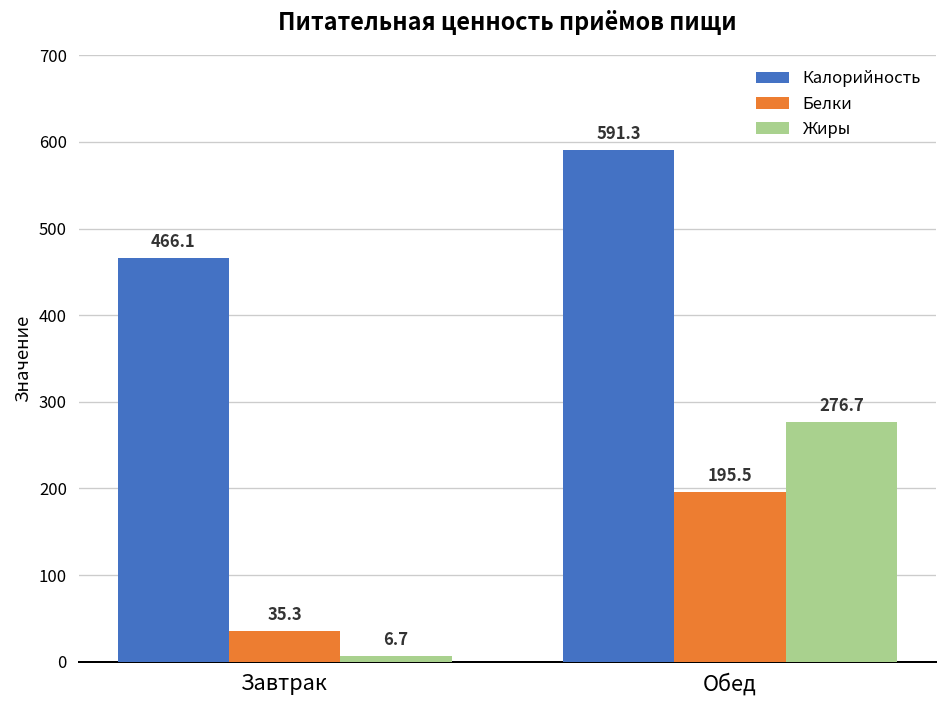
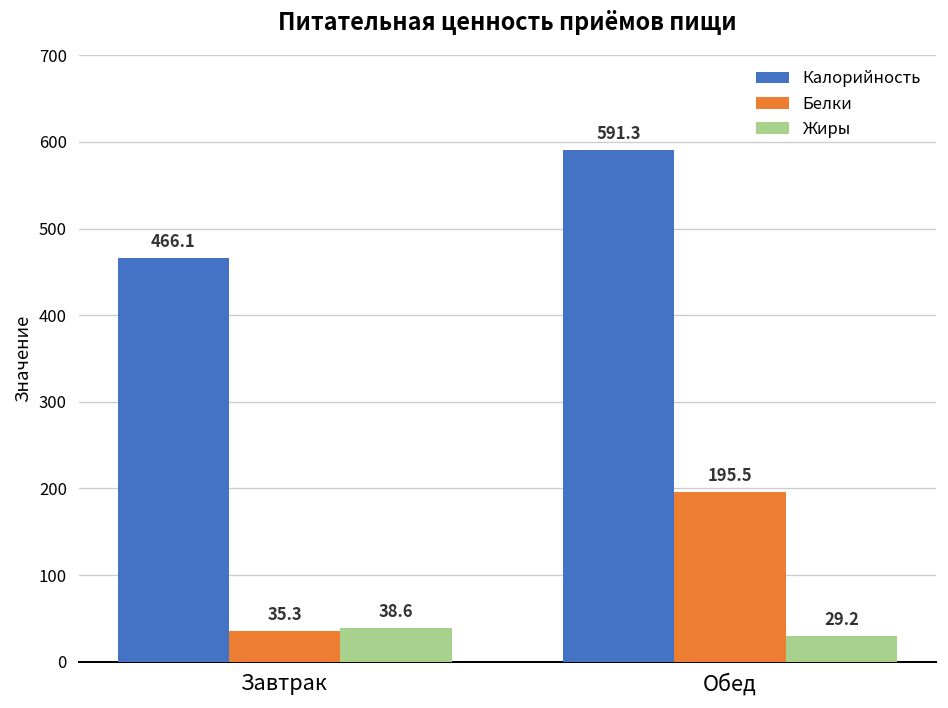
Жиры, Завтрак: 6.7 -> 38.6
Жиры, Обед: 276.7 -> 29.2
